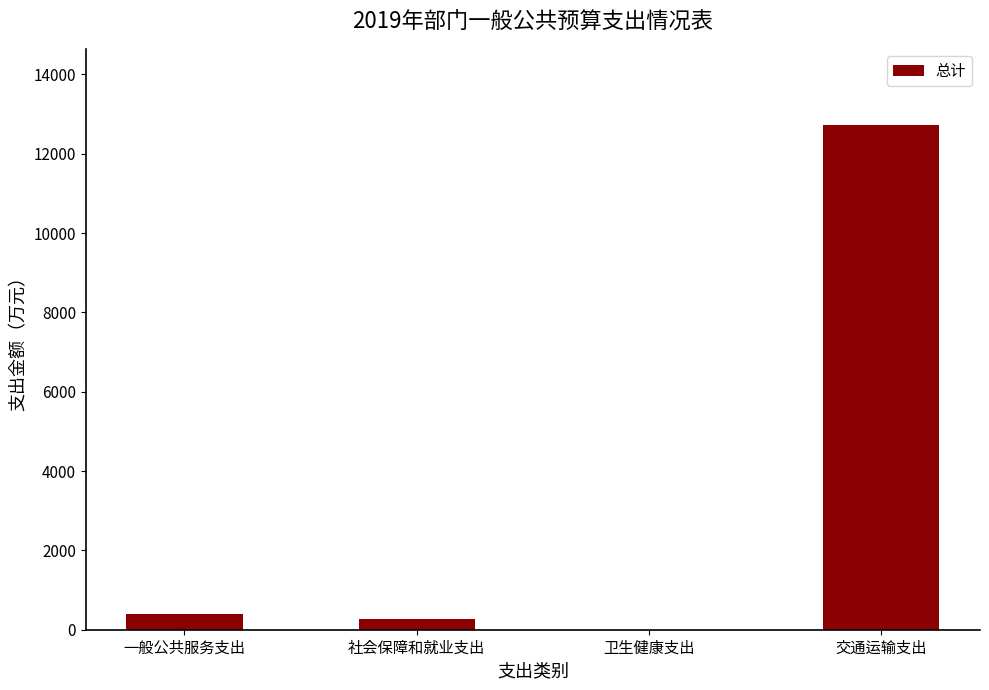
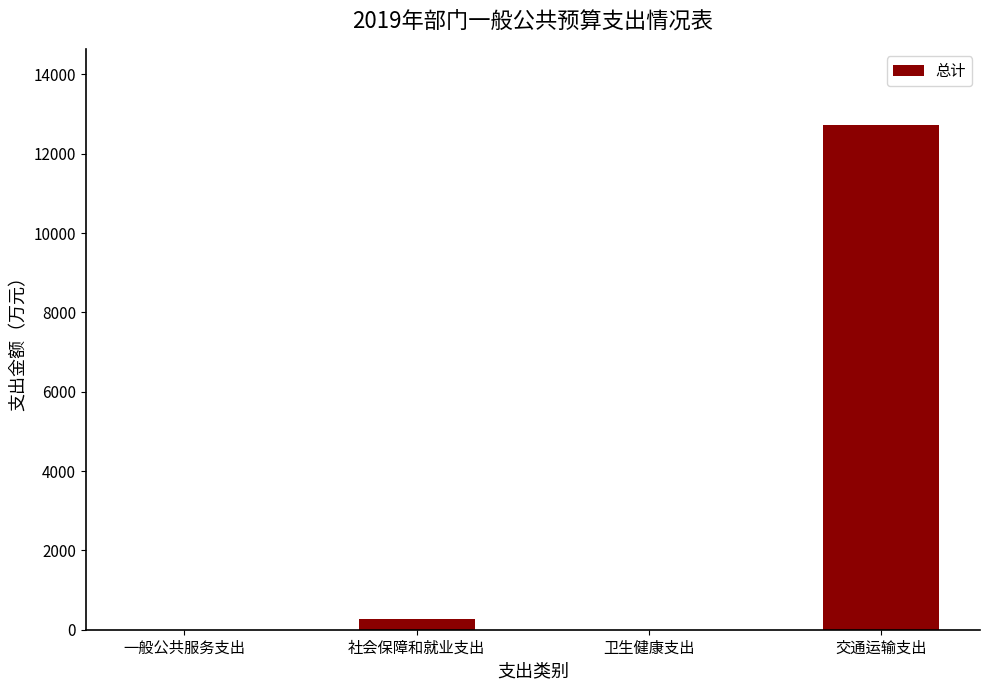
一般公共服务支出: 400 -> 0
